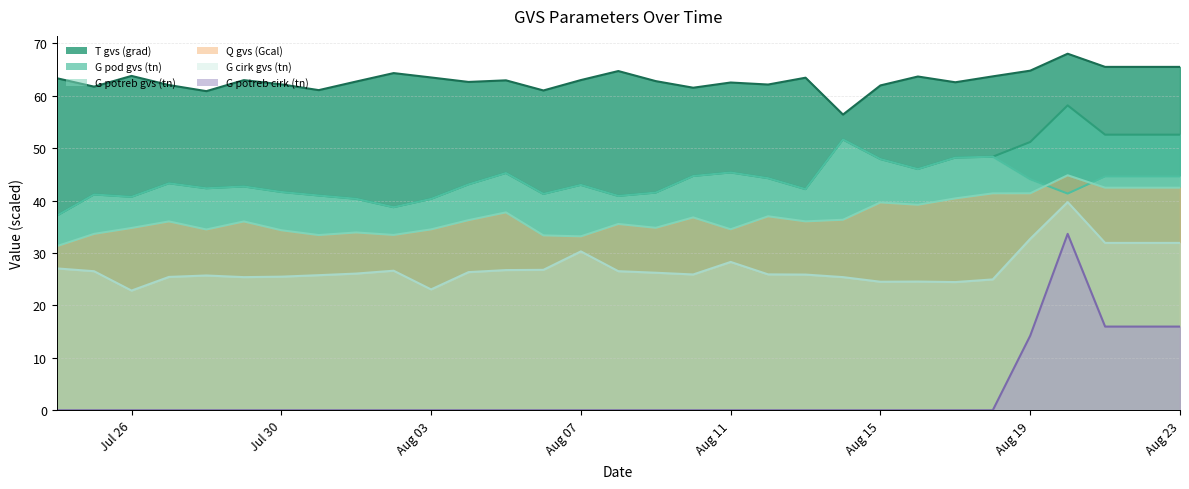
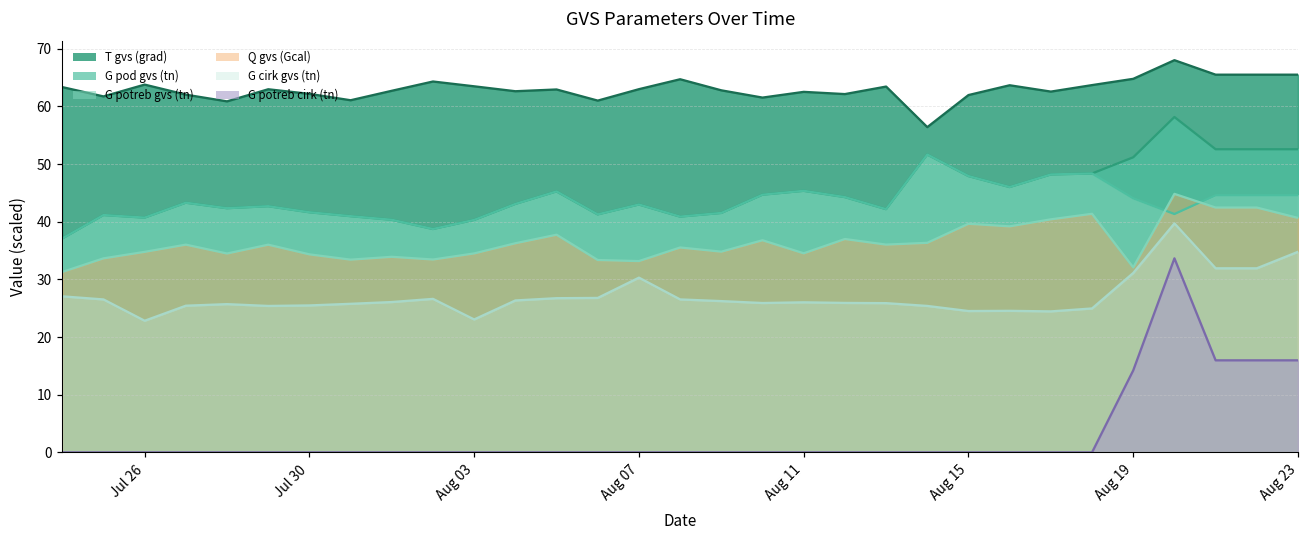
G cirk gvs (tn), Aug 11: 28 -> 26
Q gvs (Gcal), Aug 19: 41 -> 32
G cirk gvs (tn), Aug 19: 33 -> 31
Q gvs (Gcal), Aug 23: 42 -> 41
G cirk gvs (tn), Aug 23: 32 -> 35
